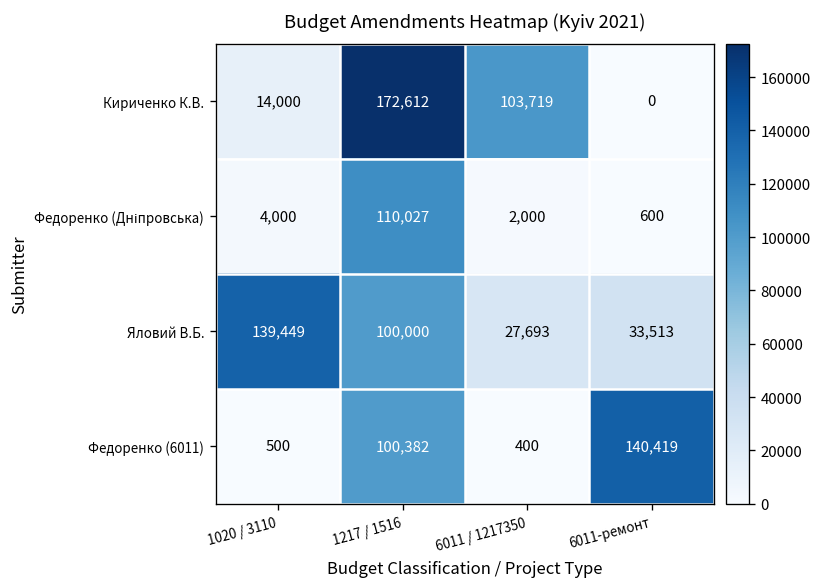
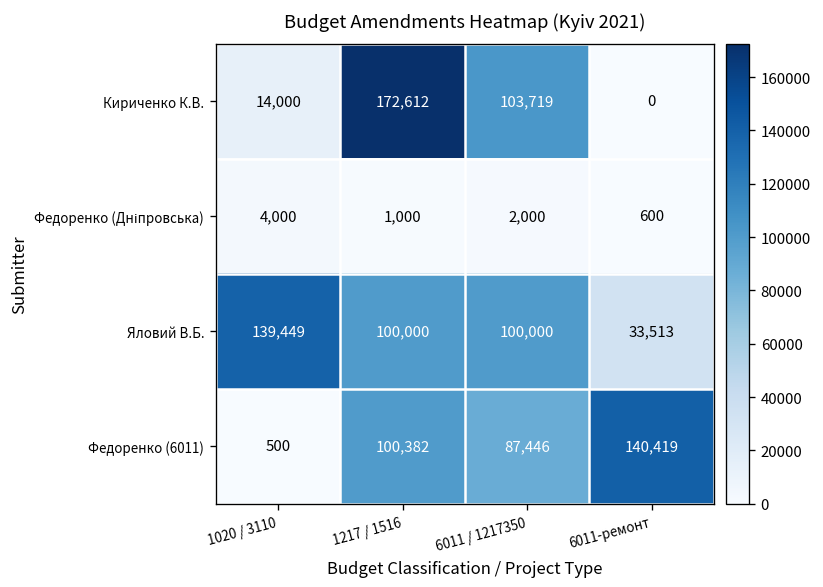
Федоренко (Дніпровська), 1217 / 1516: 110,027 -> 1,000
Яловий В.Б., 6011 / 1217350: 27,693 -> 100,000
Федоренко (6011), 6011 / 1217350: 400 -> 87,446
